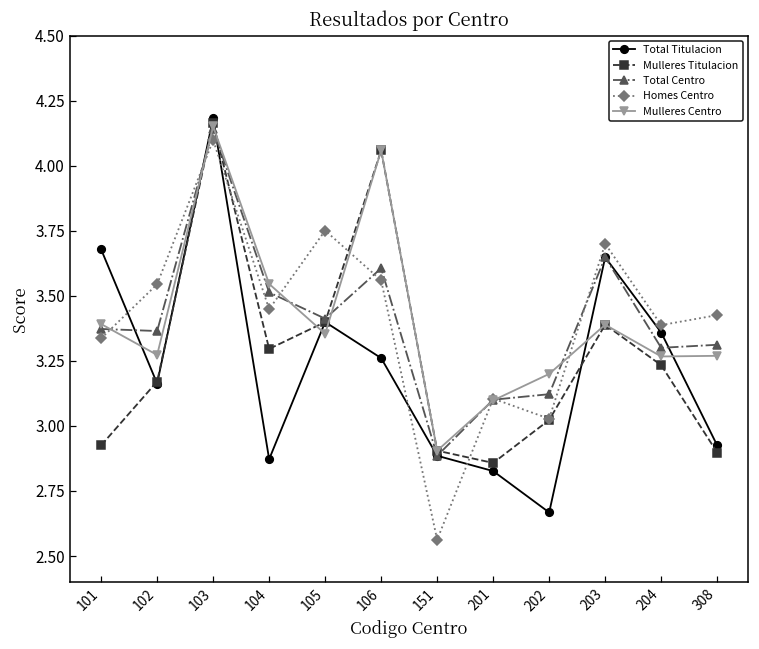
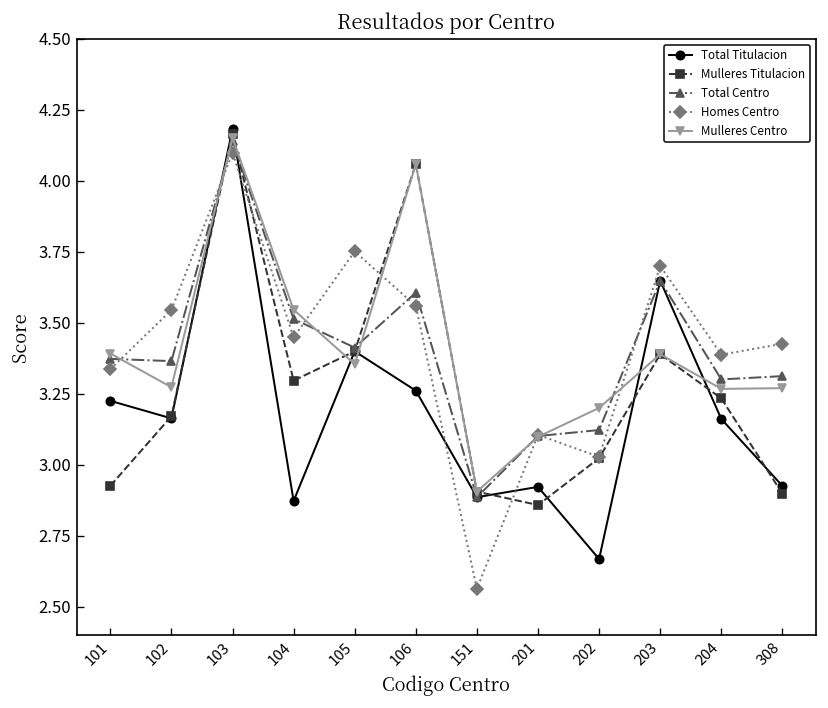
Total Titulacion, 101: 3.68 -> 3.22
Total Titulacion, 201: 2.83 -> 2.92
Total Titulacion, 204: 3.36 -> 3.16
